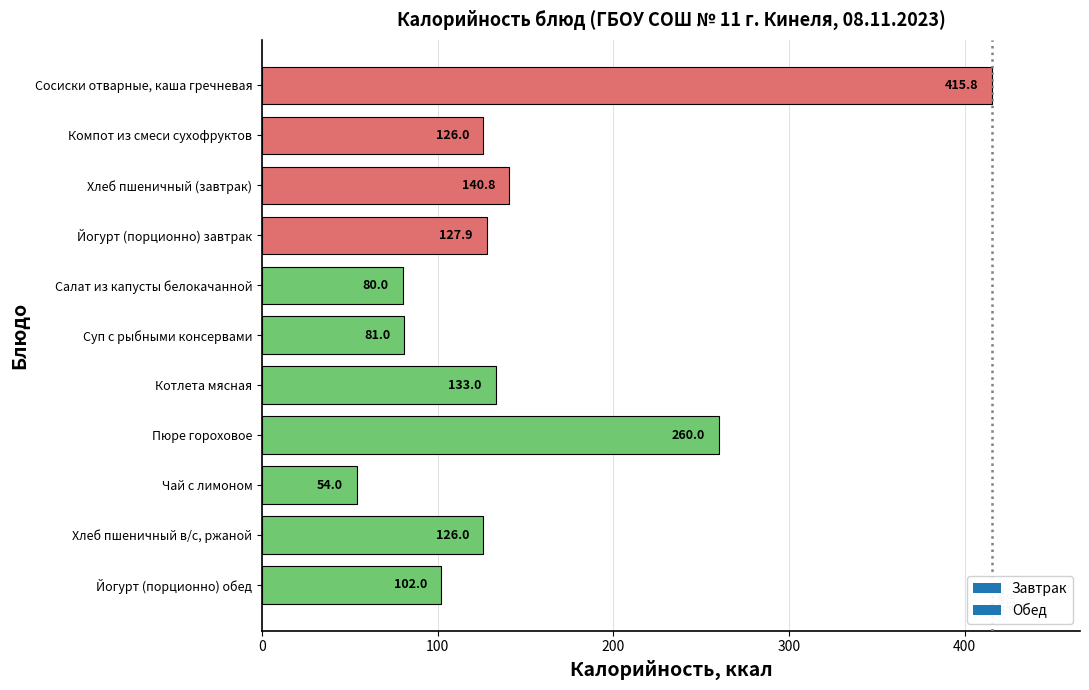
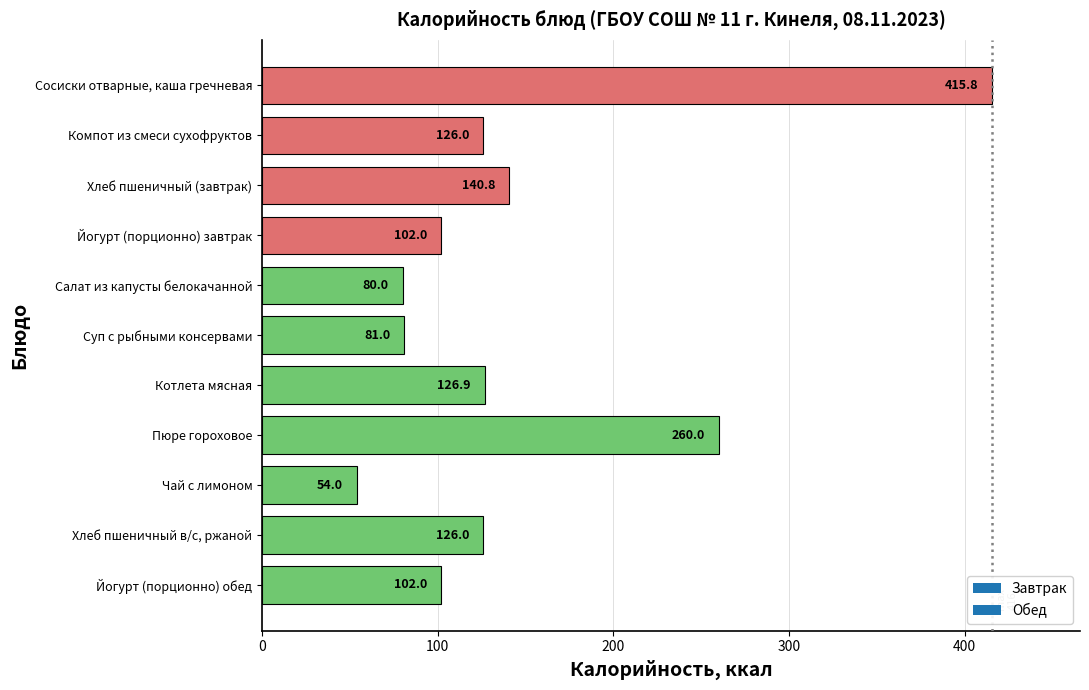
Йогурт (порционно) завтрак: 127.9 -> 102.0
Котлета мясная: 133.0 -> 126.9
